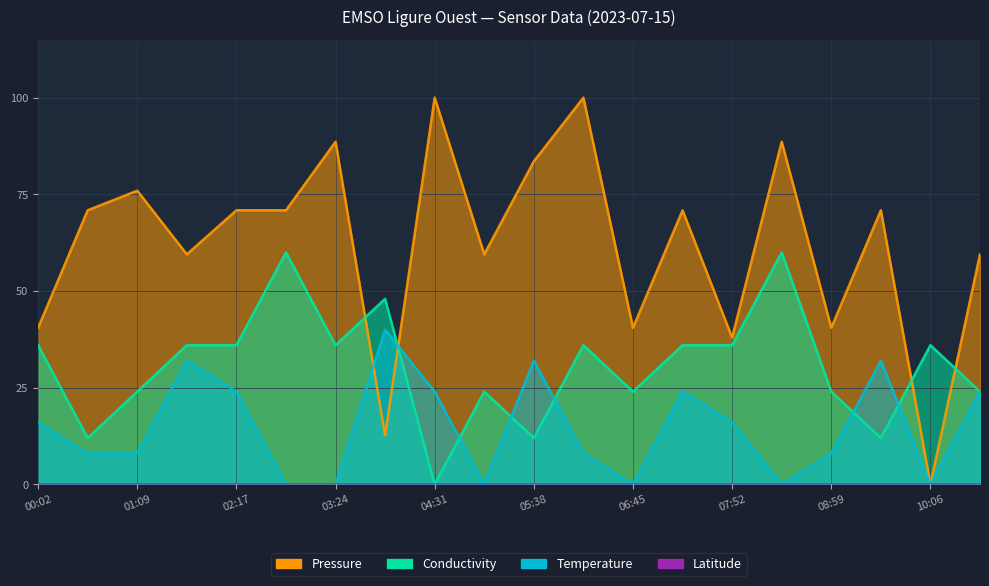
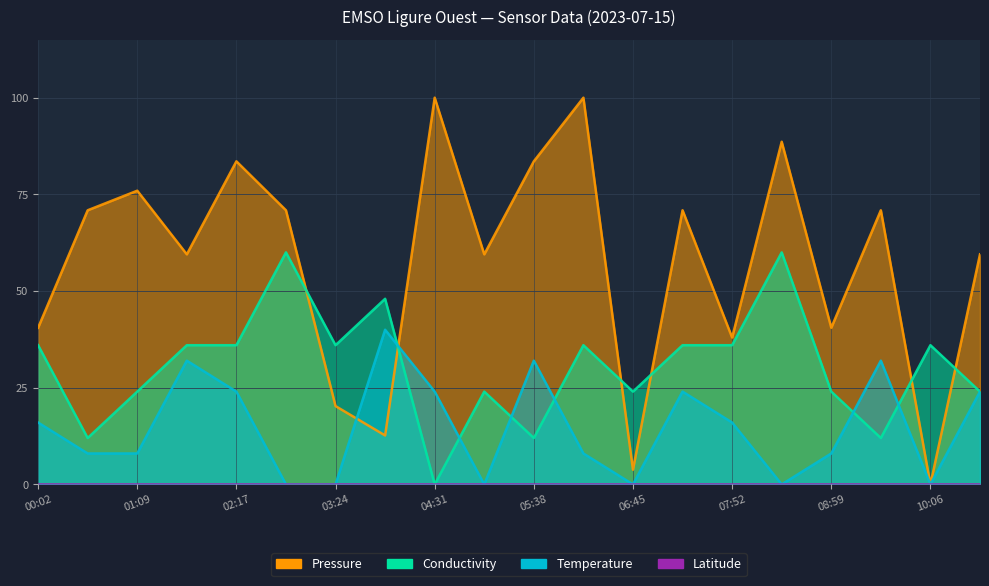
Pressure, 02:17: 71 -> 84
Pressure, 03:24: 89 -> 20
Pressure, 06:45: 41 -> 4
